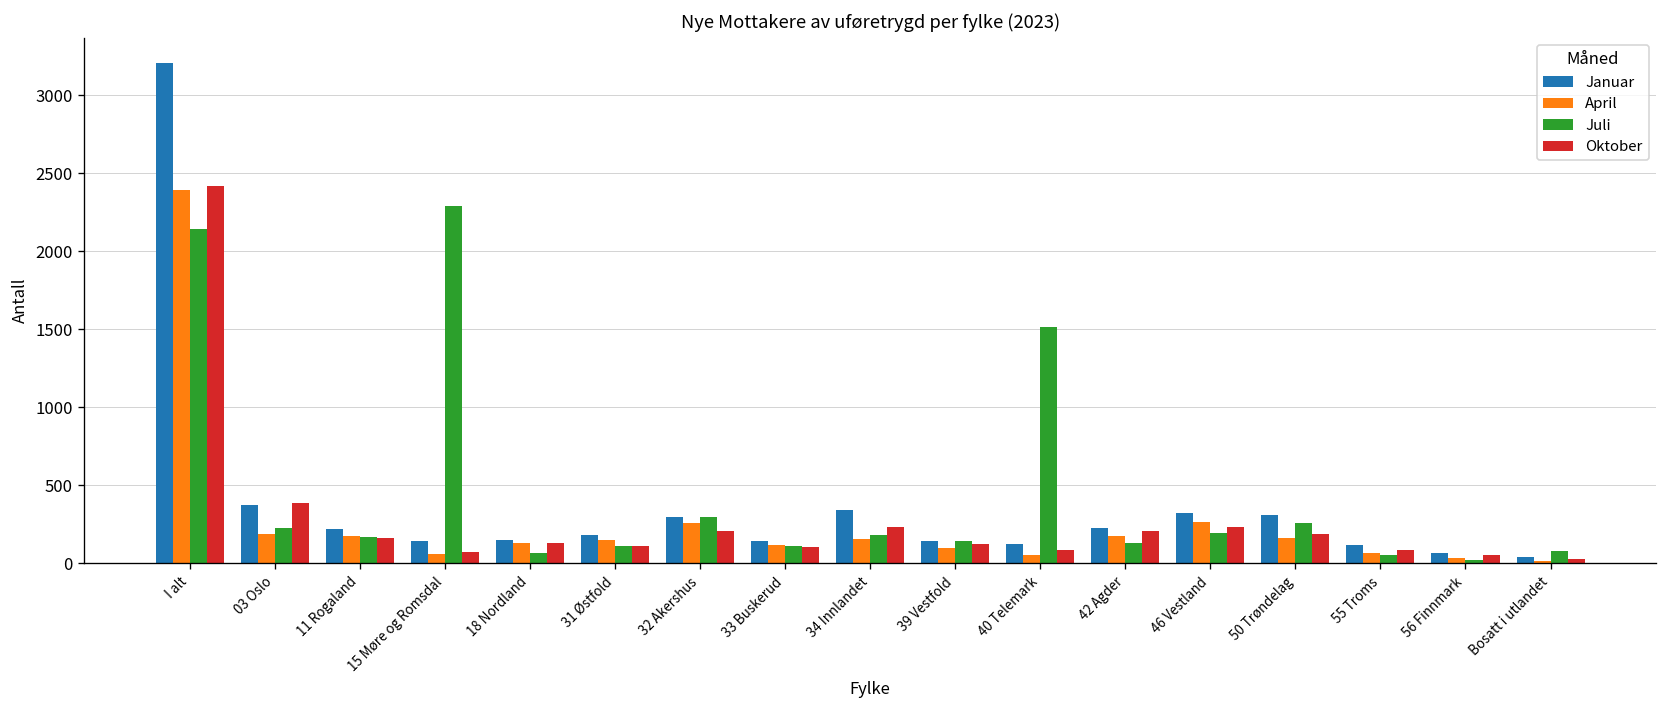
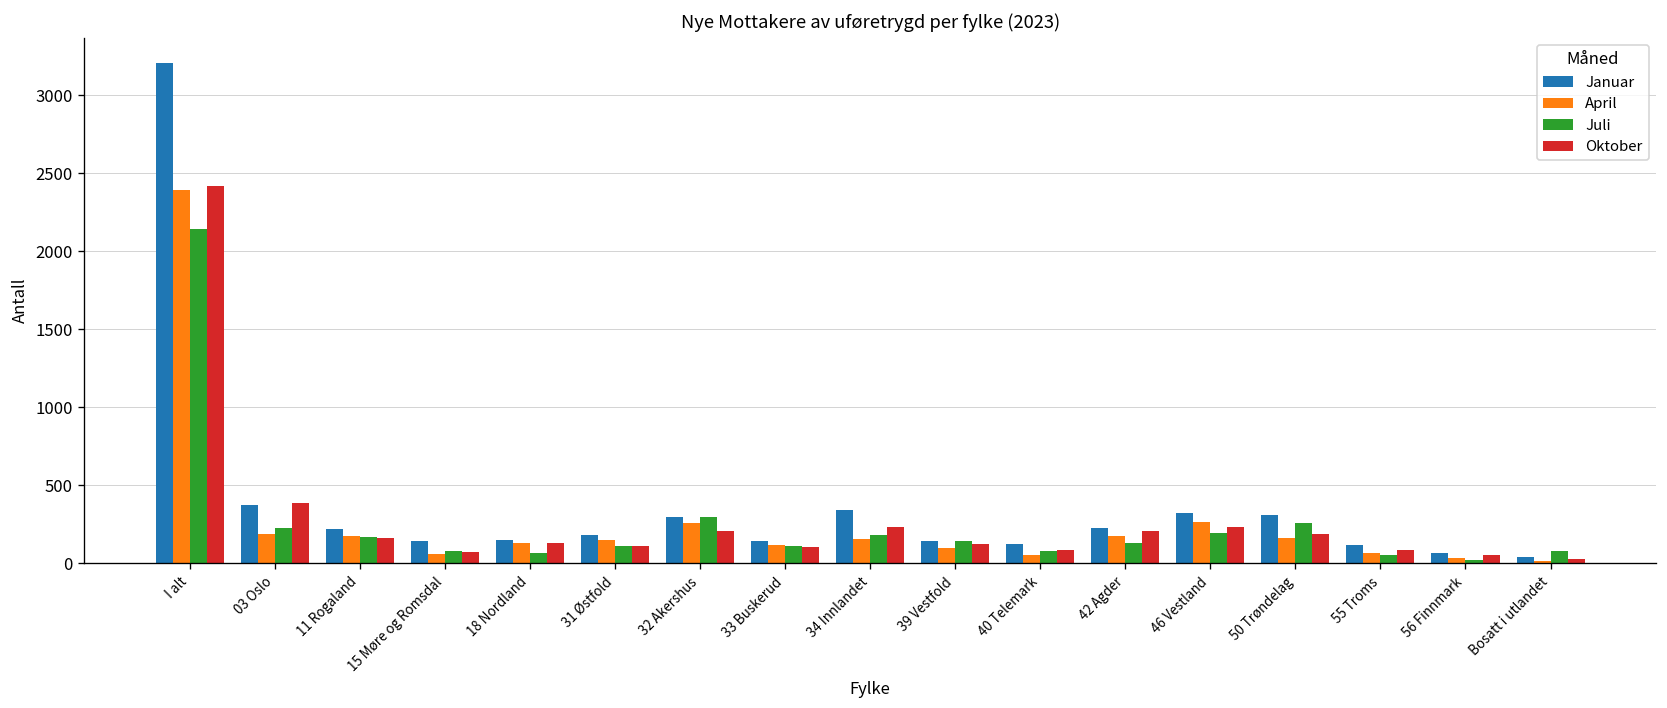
Juli, 15 Møre og Romsdal: 2290 -> 80
Juli, 40 Telemark: 1510 -> 80
